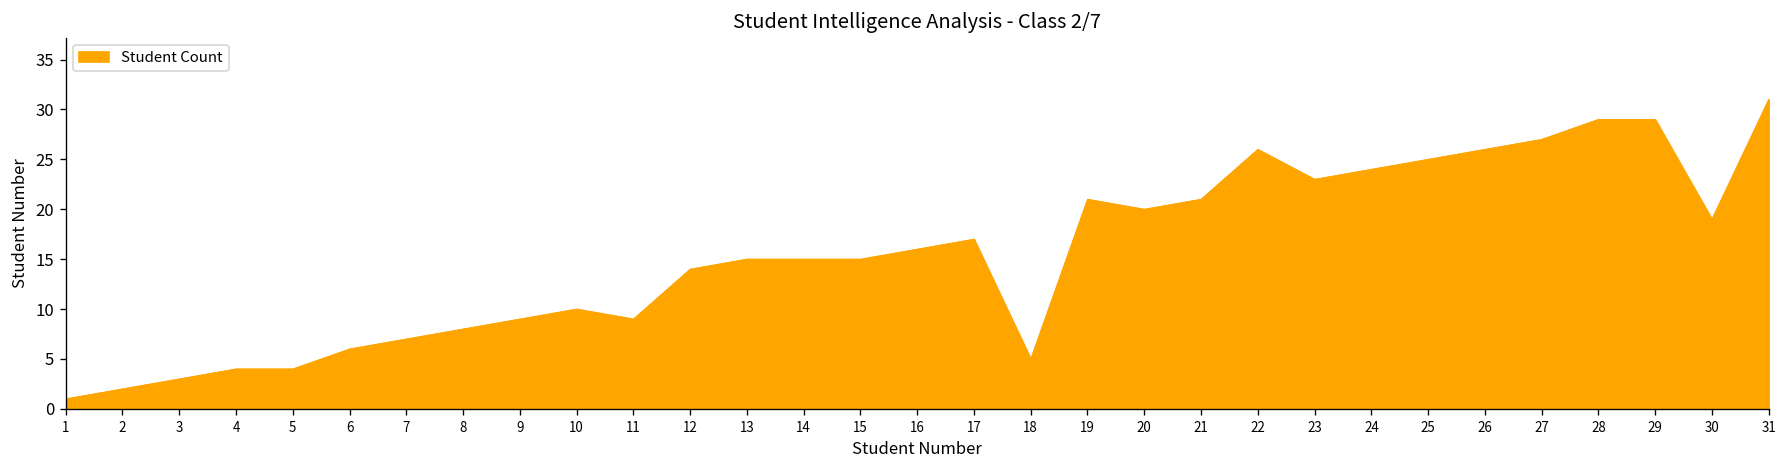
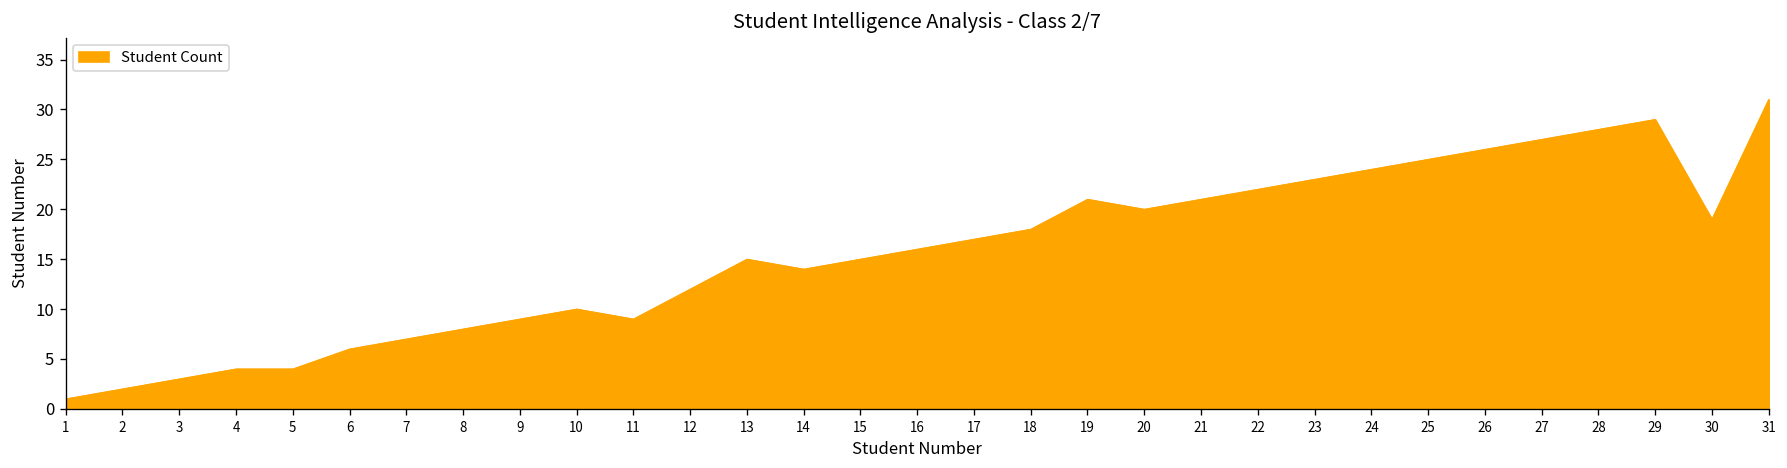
12: 14 -> 12
14: 15 -> 14
18: 5 -> 18
22: 26 -> 22
28: 29 -> 28
